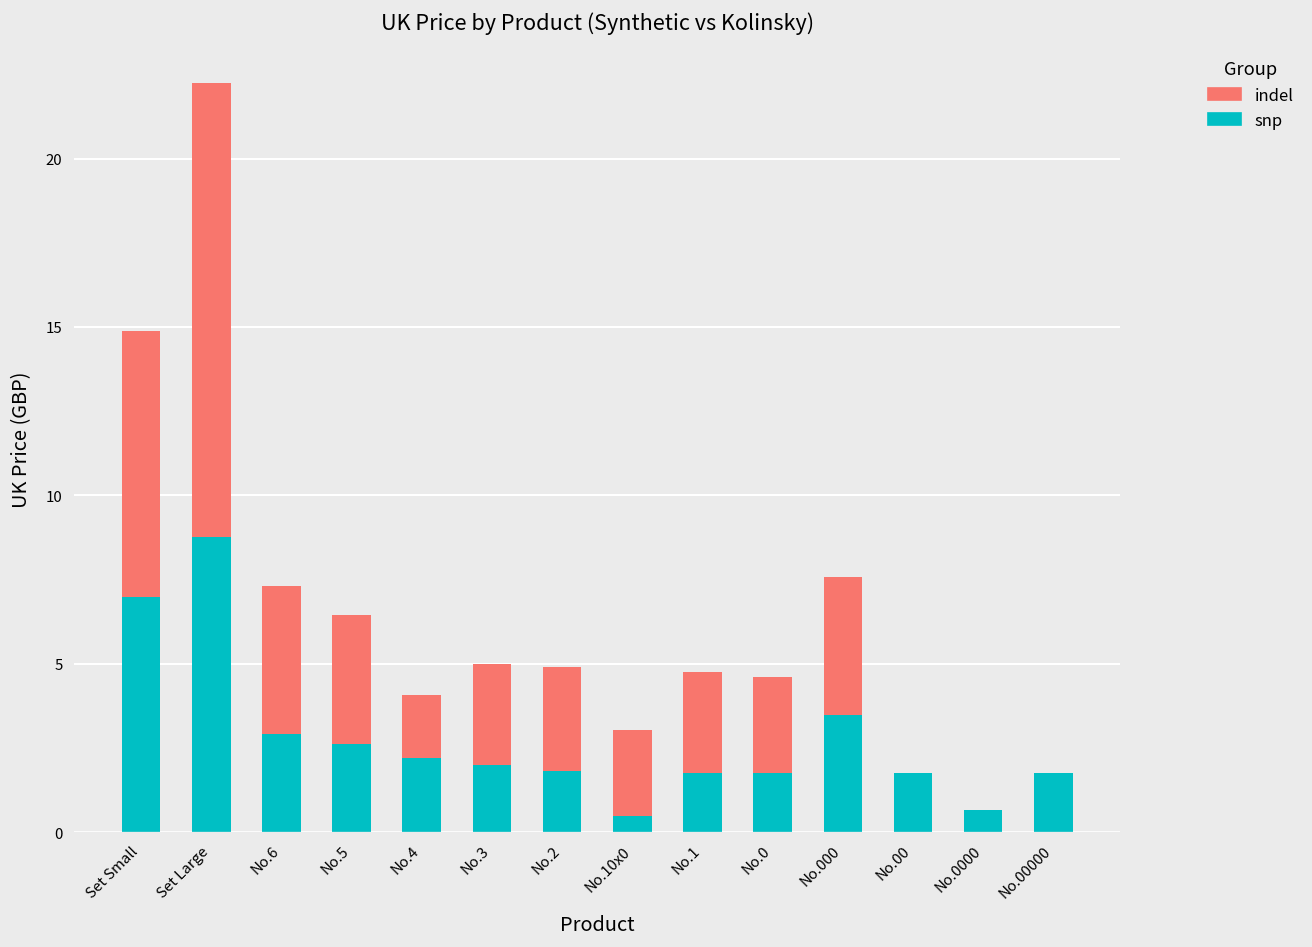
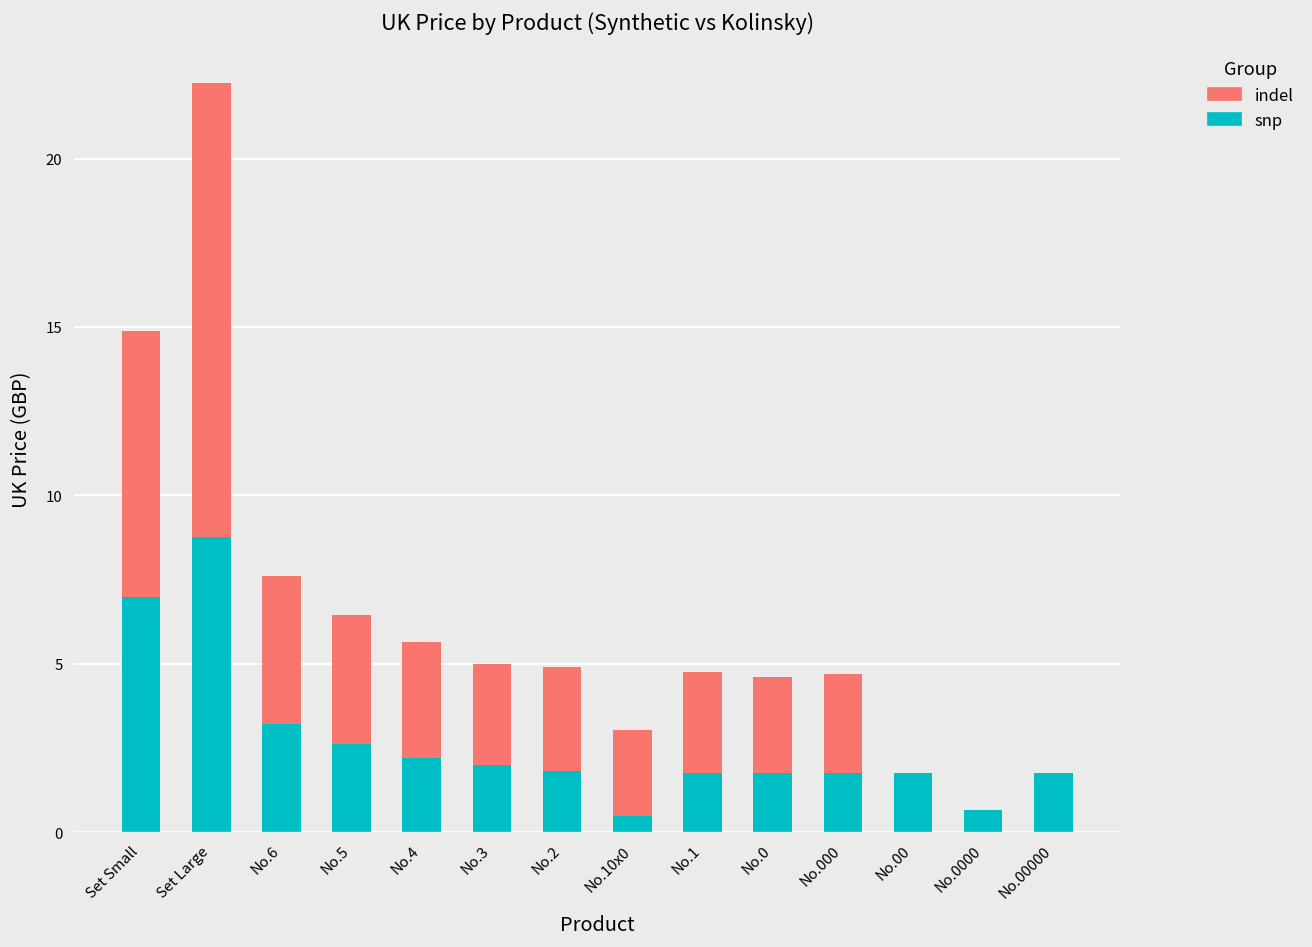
snp, No.6: 2.9 -> 3.2
indel, No.4: 1.9 -> 3.5
snp, No.000: 3.5 -> 1.8
indel, No.000: 4.1 -> 2.9
